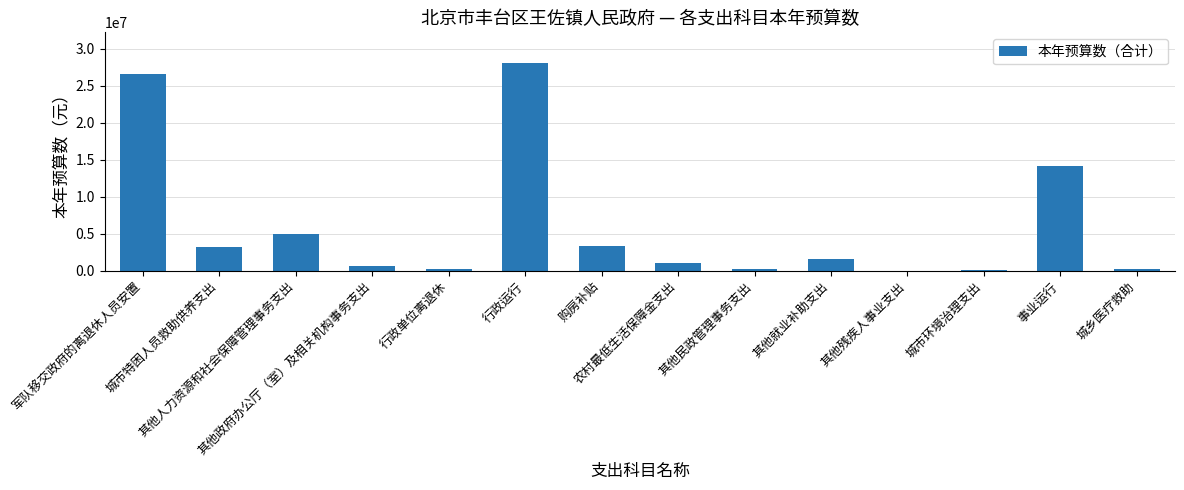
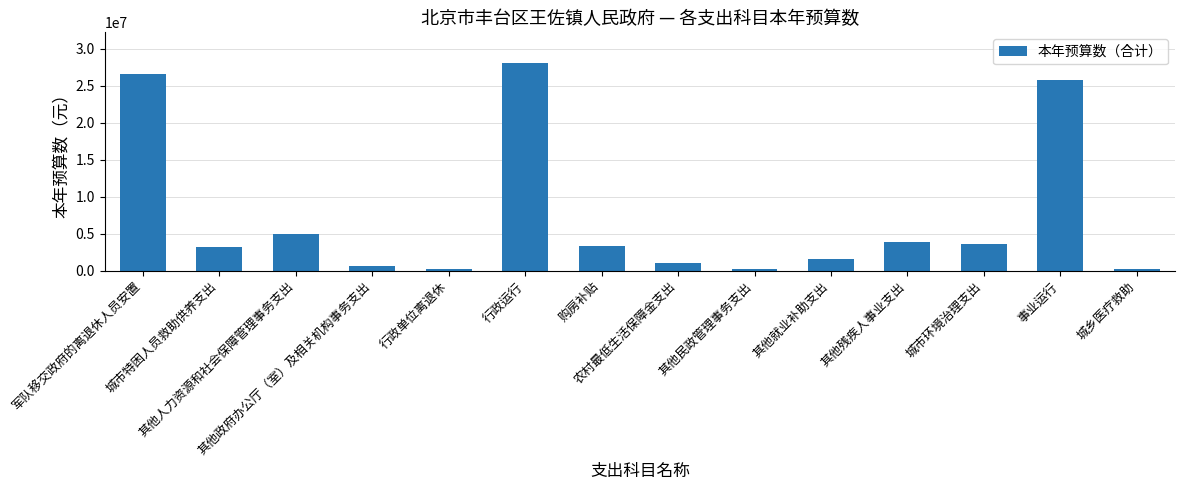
其他残疾人事业支出: 0 -> 4000000
城市环境治理支出: 0 -> 4000000
事业运行: 14000000 -> 26000000
